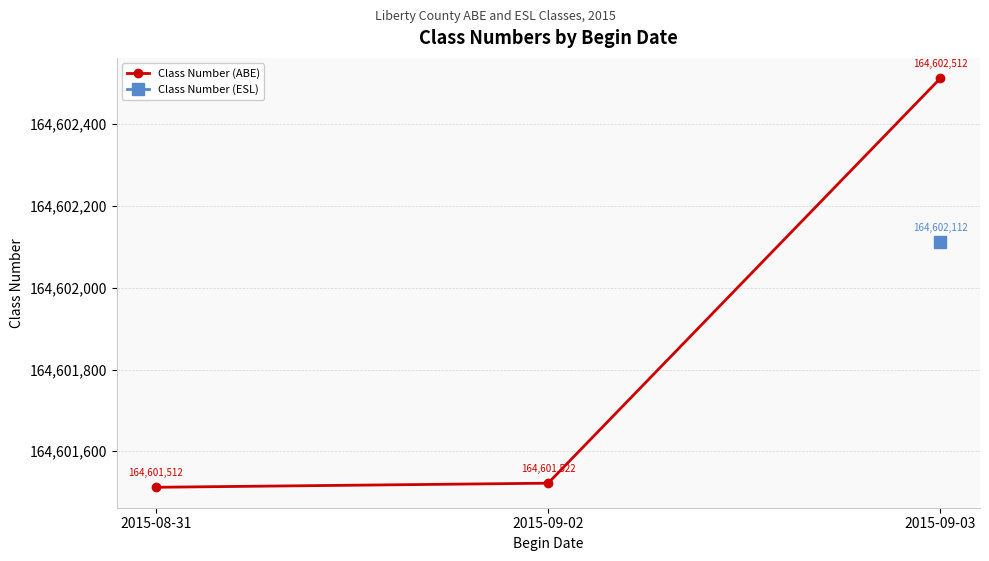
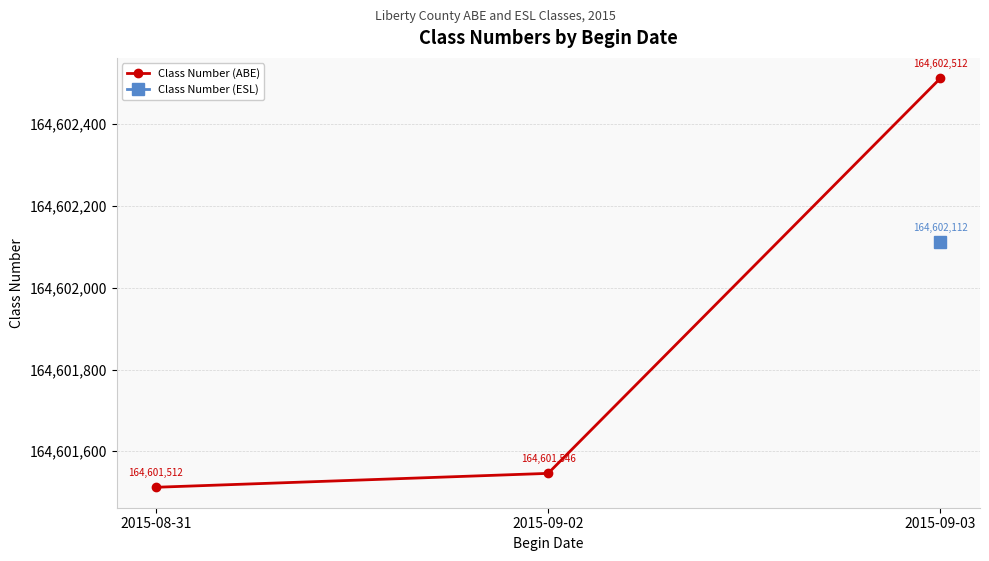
Class Number (ABE), 2015-09-02: 164,601,522 -> 164,601,546
